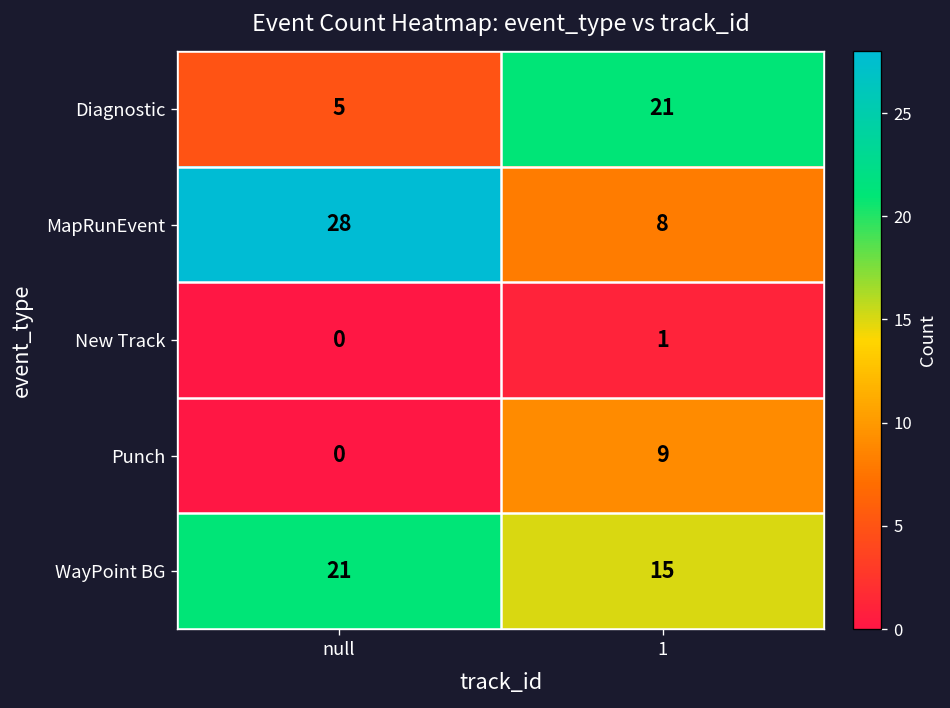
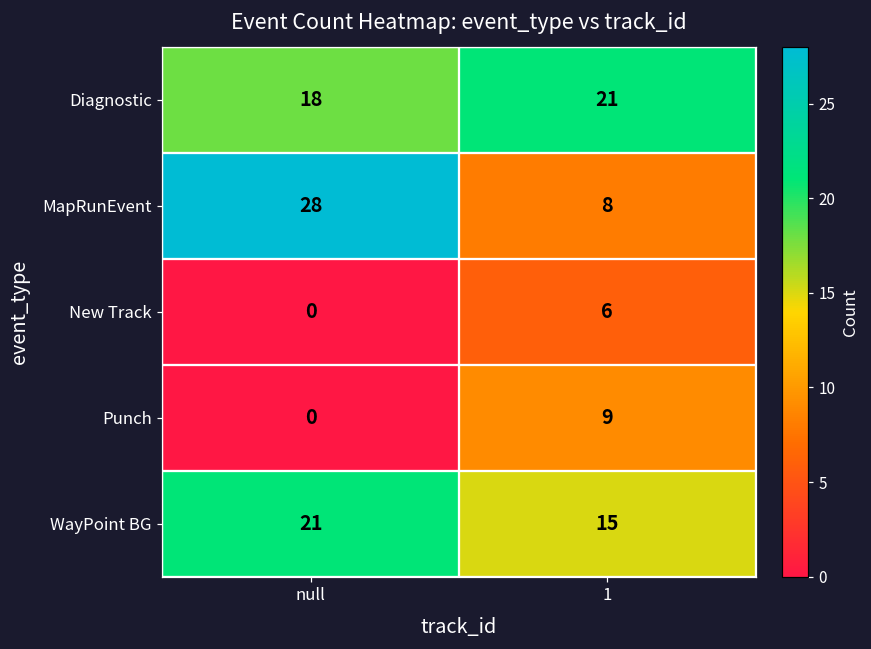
Diagnostic, null: 5 -> 18
New Track, 1: 1 -> 6
